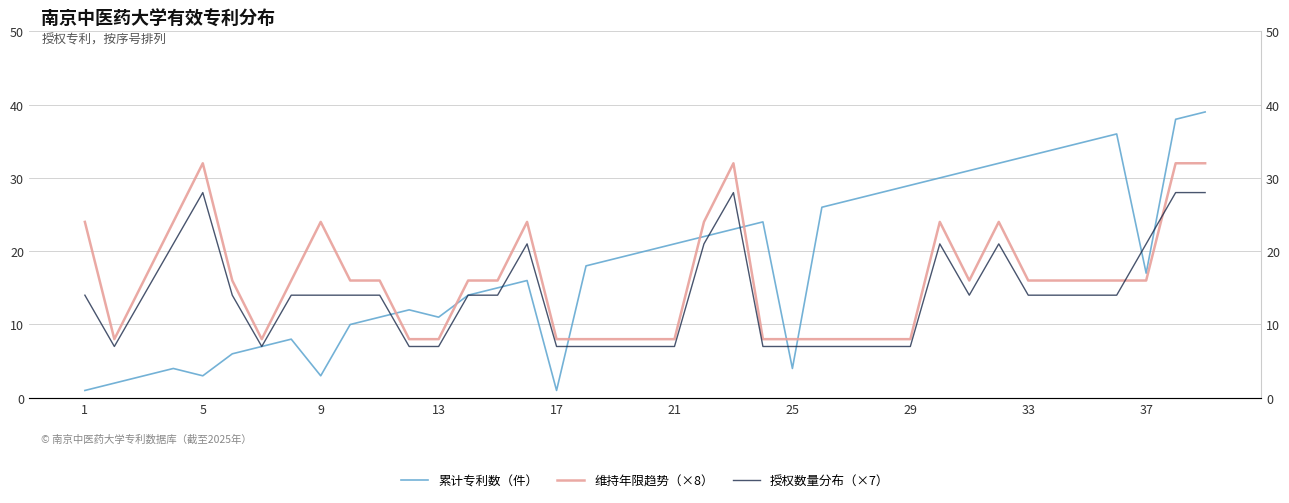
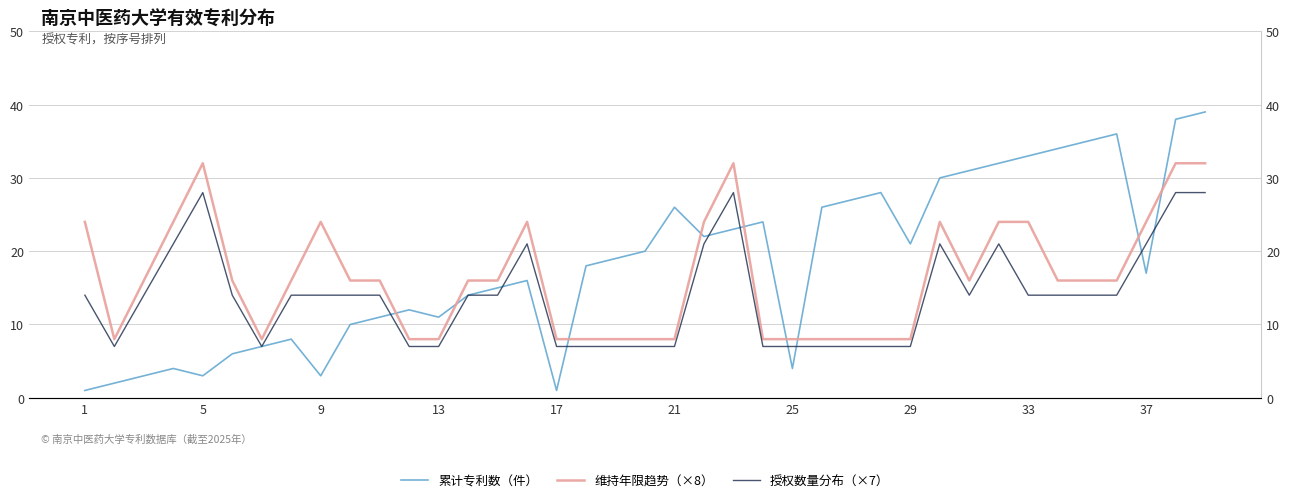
累计专利数（件）, 21: 21 -> 26
累计专利数（件）, 29: 29 -> 21
维持年限趋势（×8）, 33: 16 -> 24
维持年限趋势（×8）, 37: 16 -> 24
